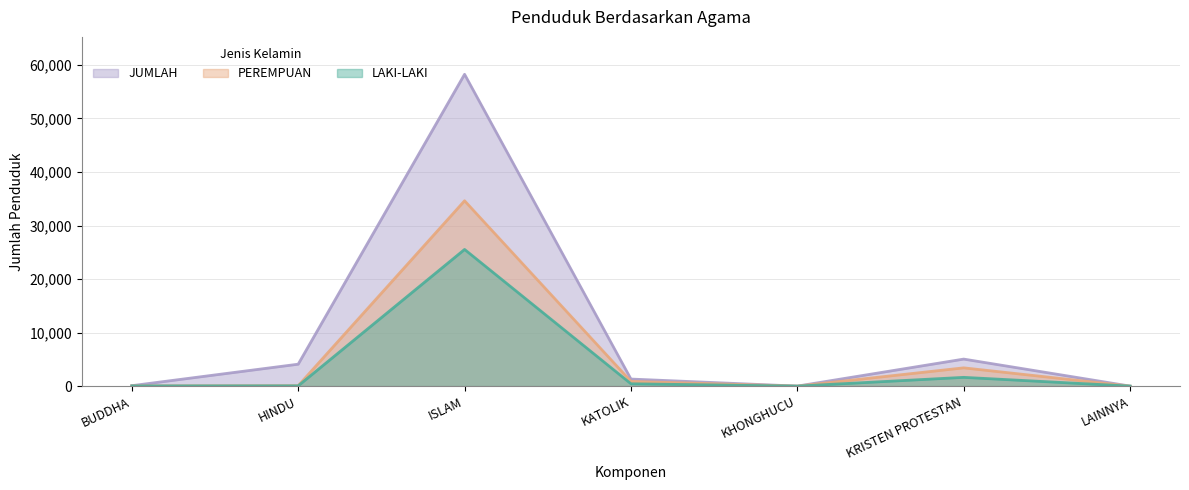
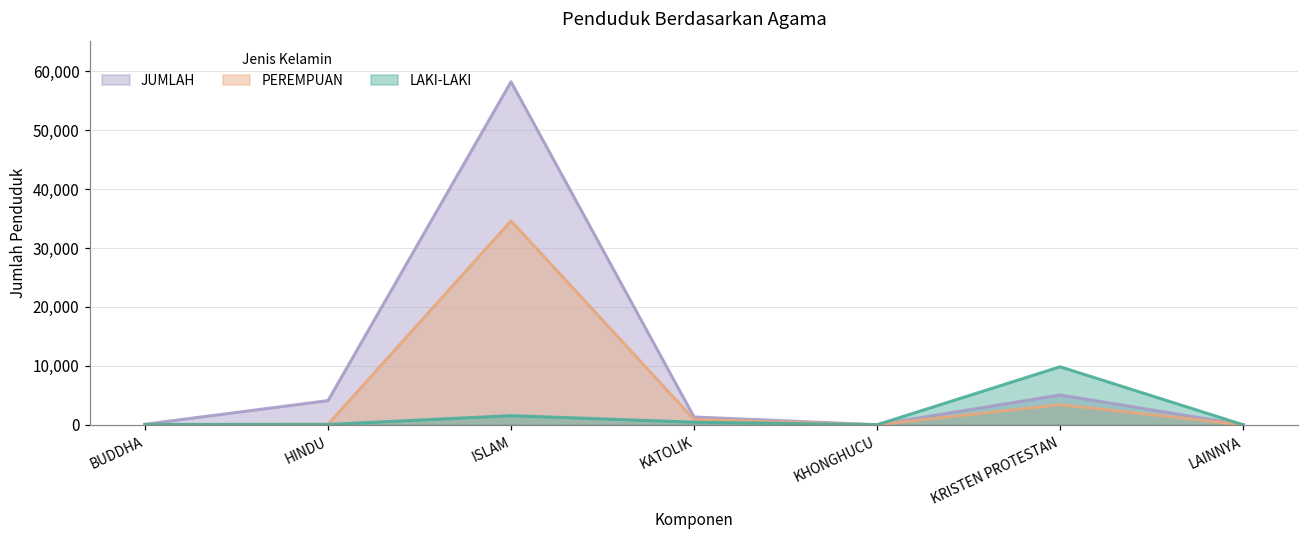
LAKI-LAKI, ISLAM: 26,000 -> 2,000
LAKI-LAKI, KRISTEN PROTESTAN: 2,000 -> 10,000
